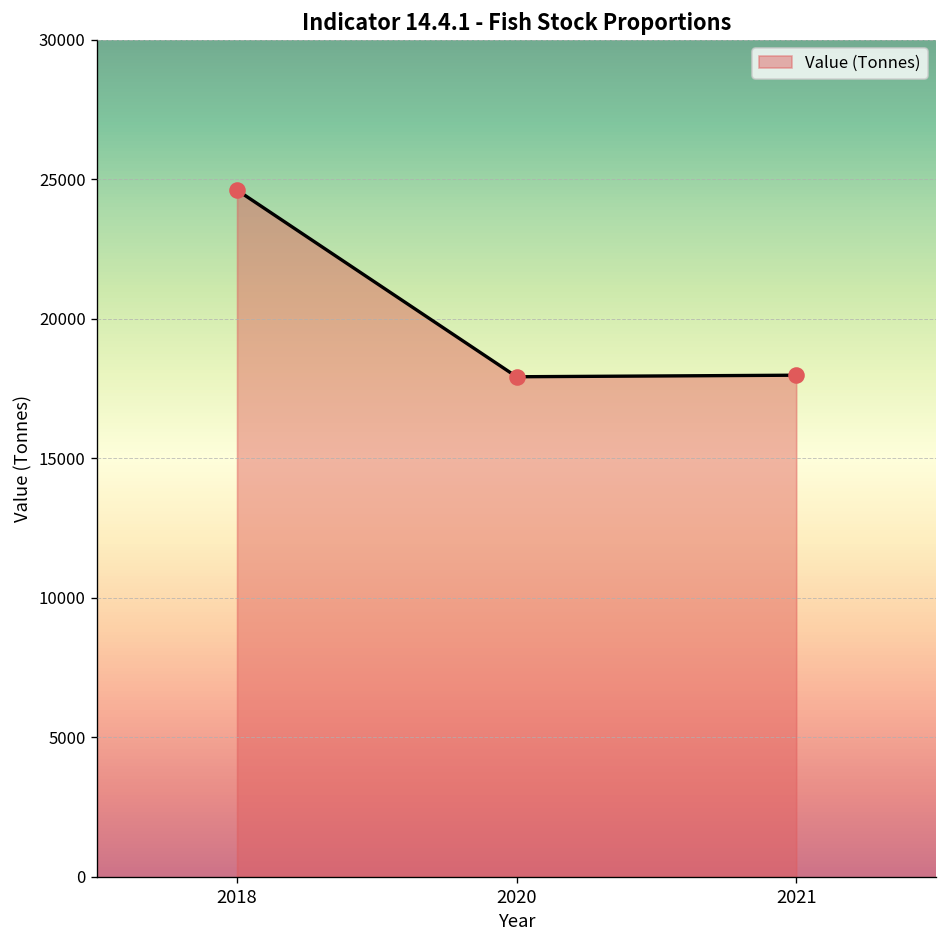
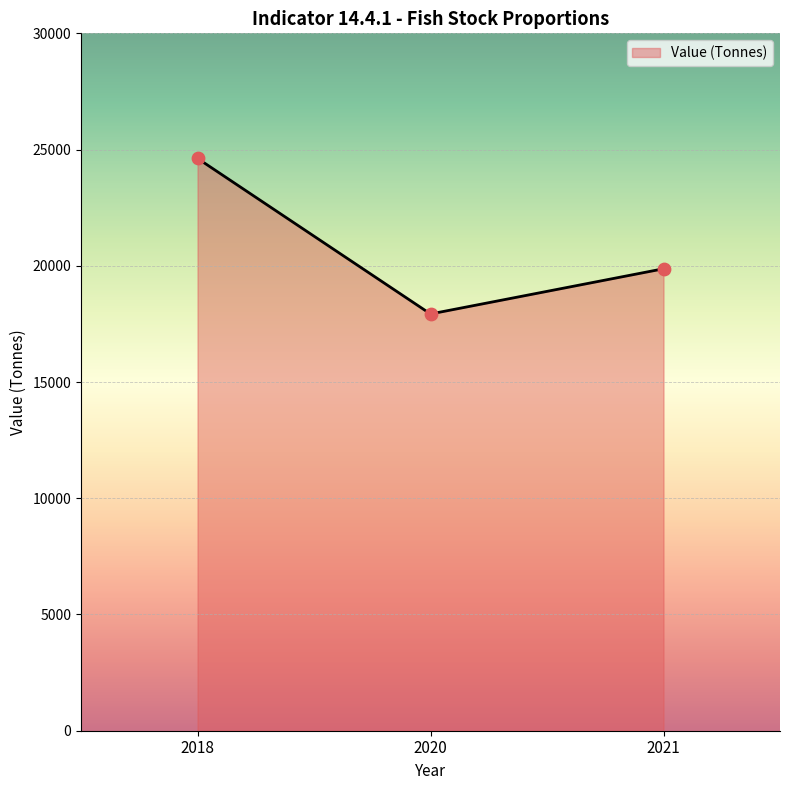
2021: 18000 -> 19900
